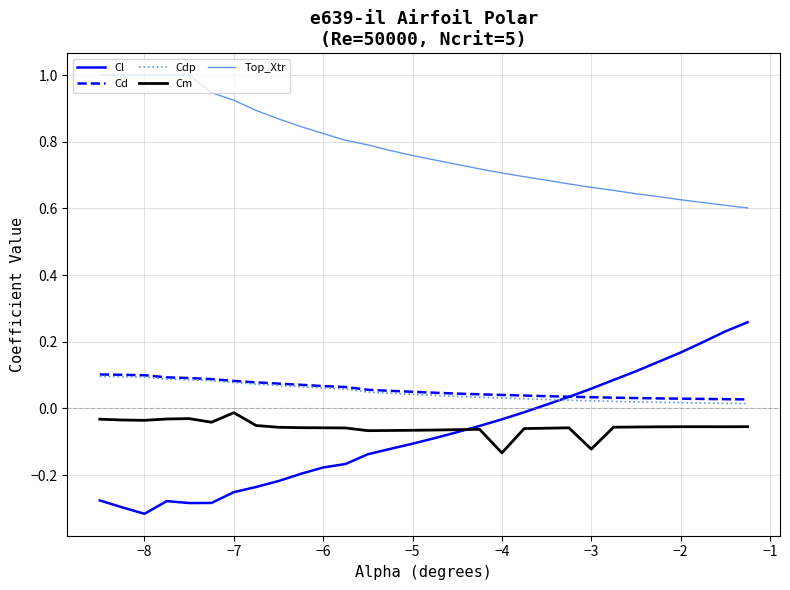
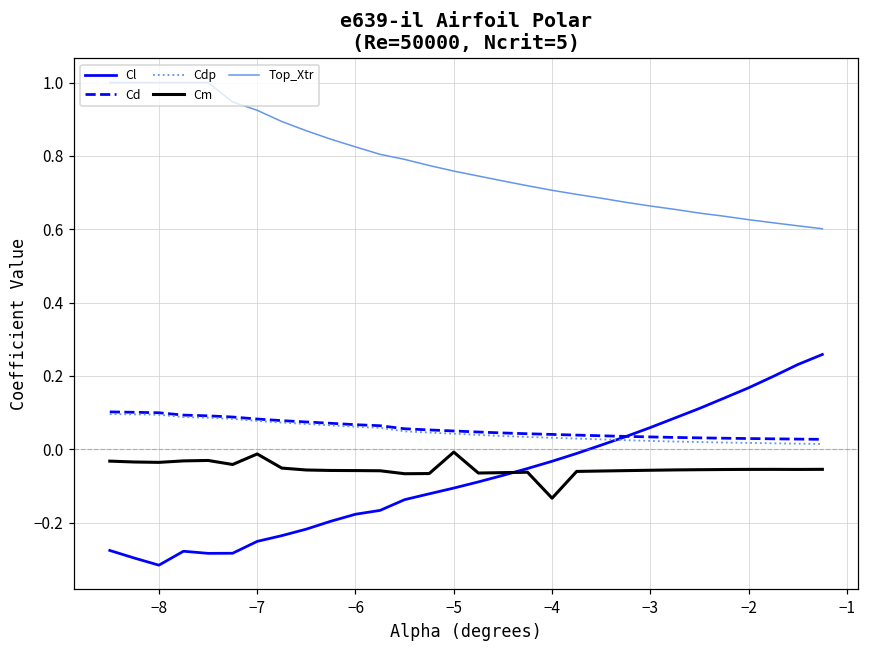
Cm, −5: -0.07 -> -0.01
Cm, −3: -0.12 -> -0.06
